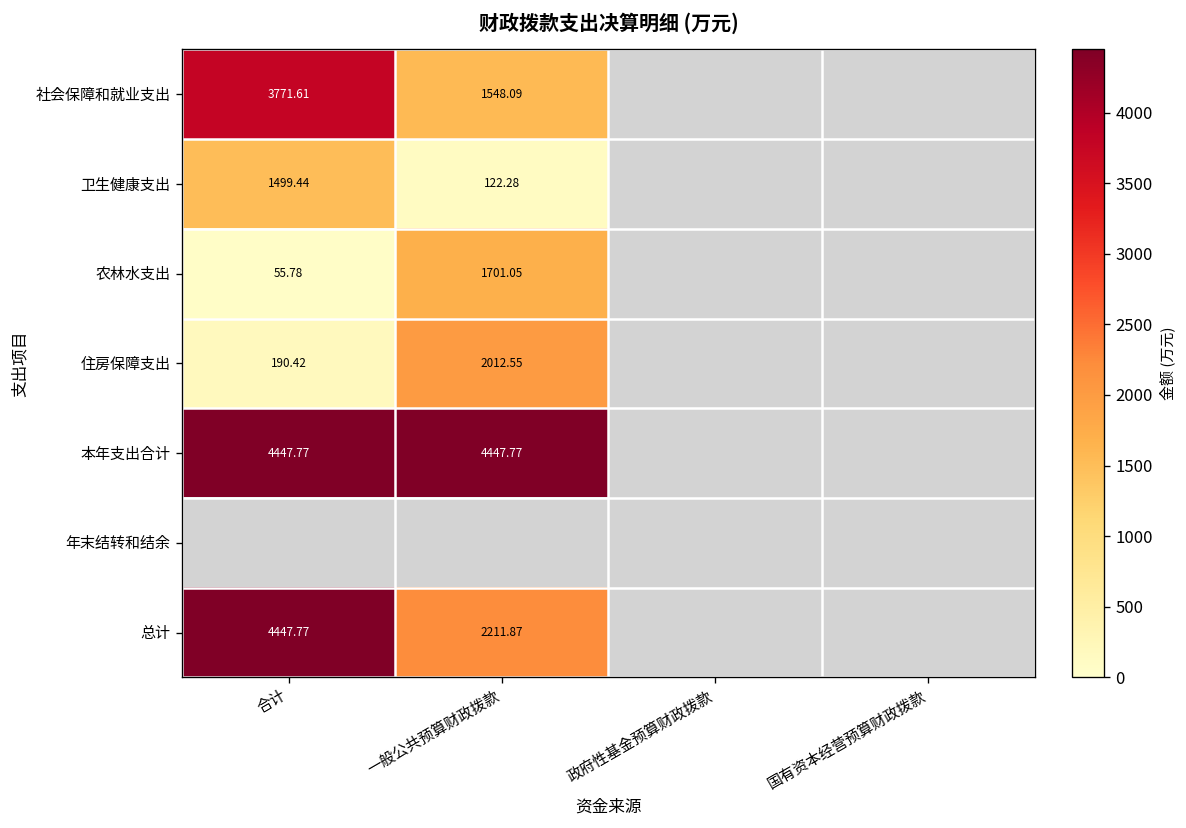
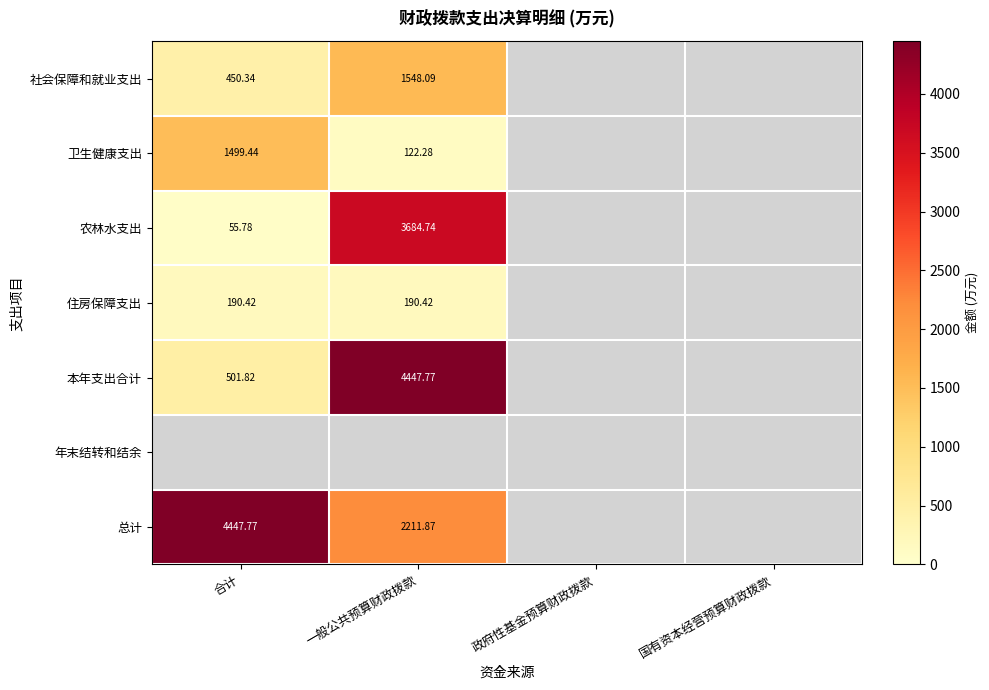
社会保障和就业支出, 合计: 3771.61 -> 450.34
农林水支出, 一般公共预算财政拨款: 1701.05 -> 3684.74
住房保障支出, 一般公共预算财政拨款: 2012.55 -> 190.42
本年支出合计, 合计: 4447.77 -> 501.82
